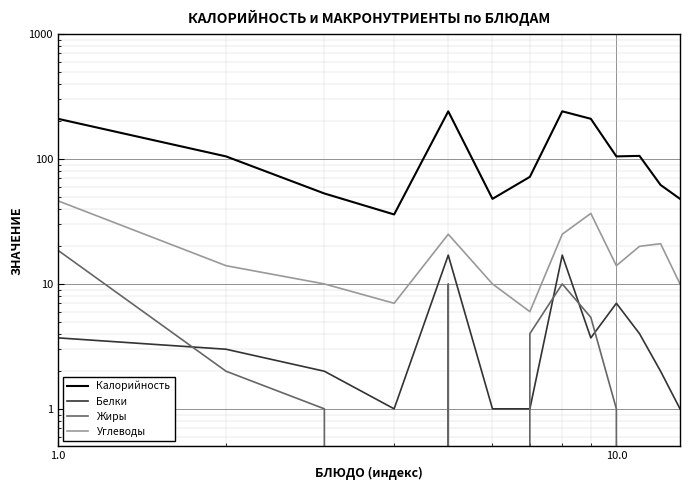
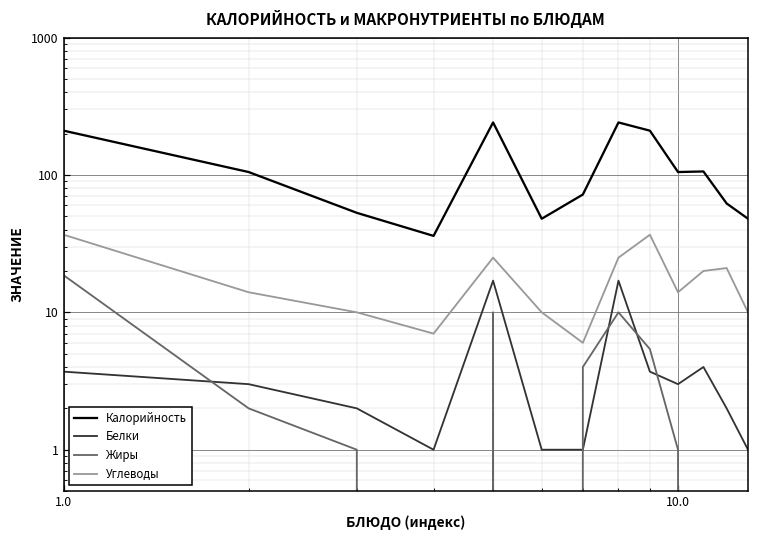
Углеводы, 1.0: 46 -> 37
Белки, 10.0: 7 -> 3
